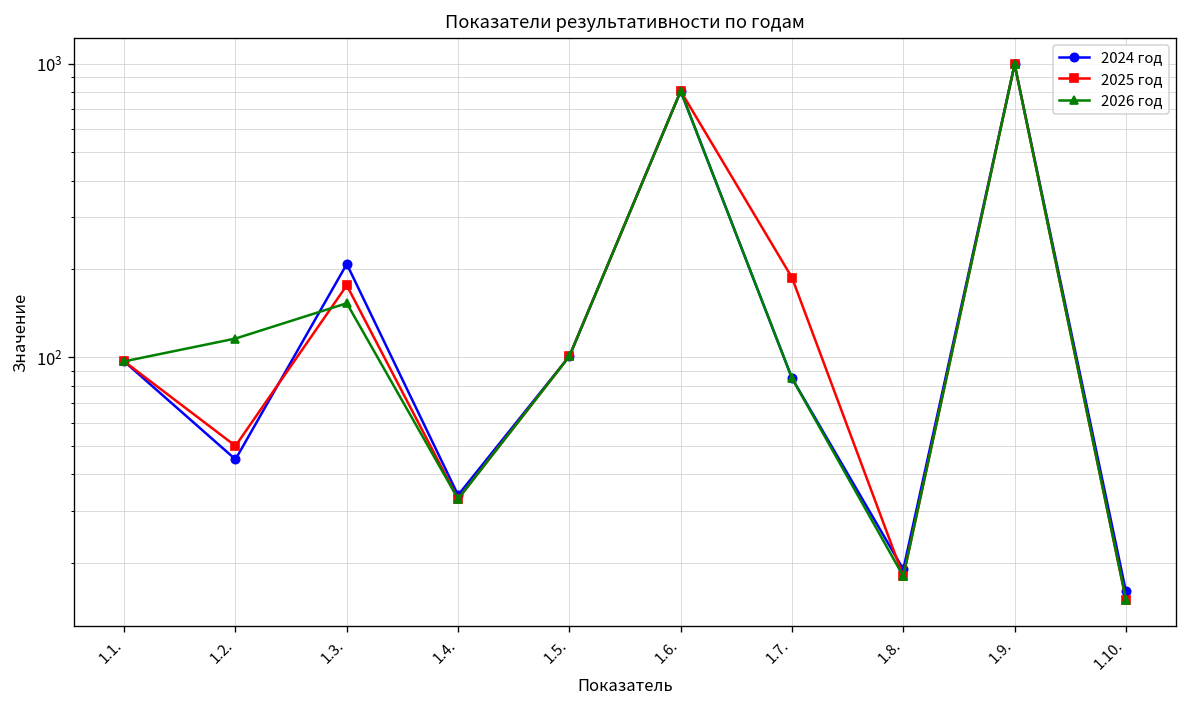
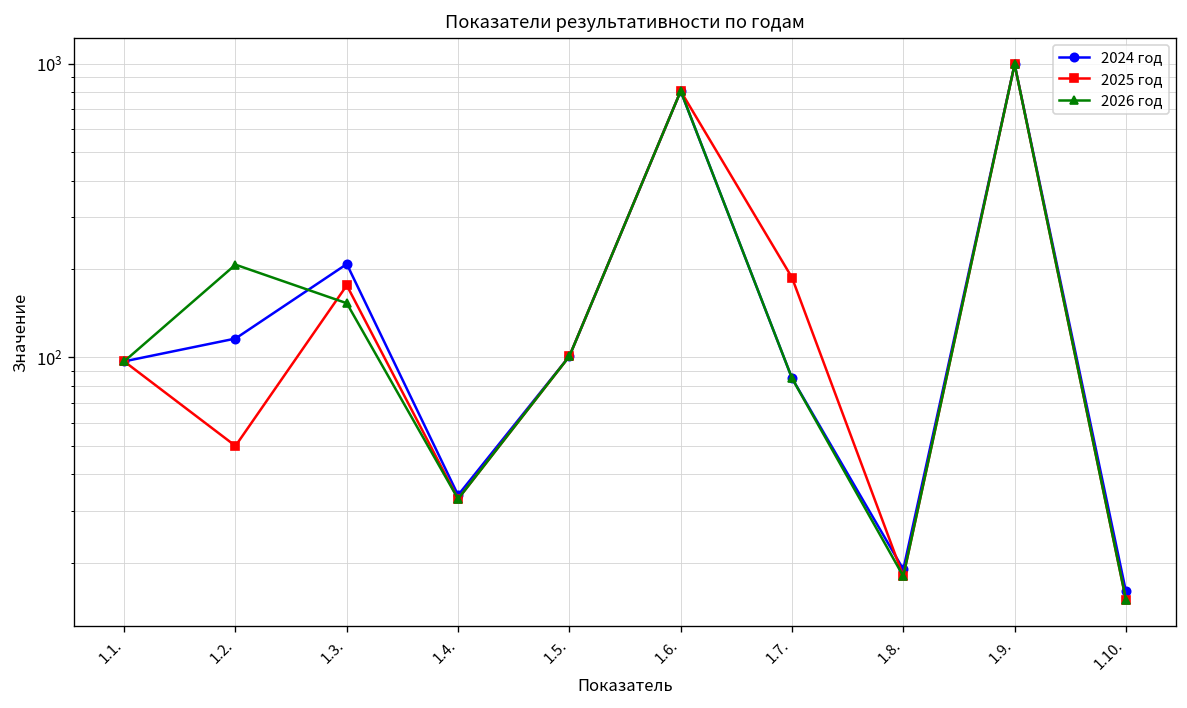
2024 год, 1.2.: 45 -> 120
2026 год, 1.2.: 120 -> 210
